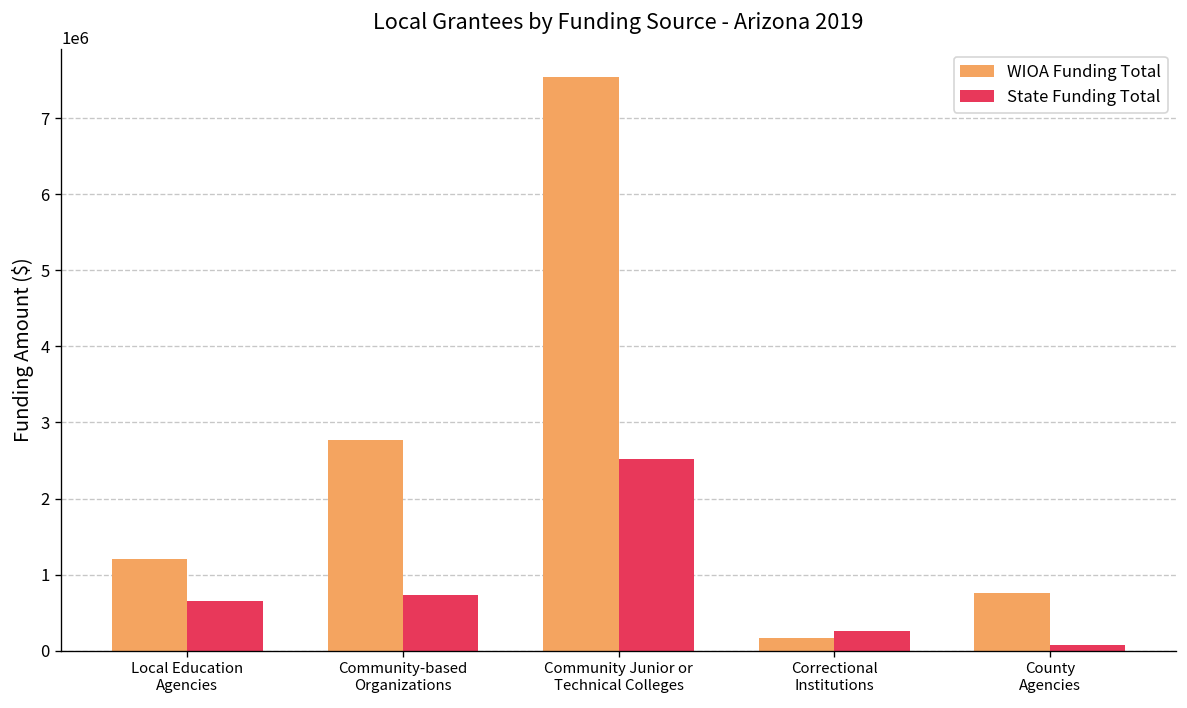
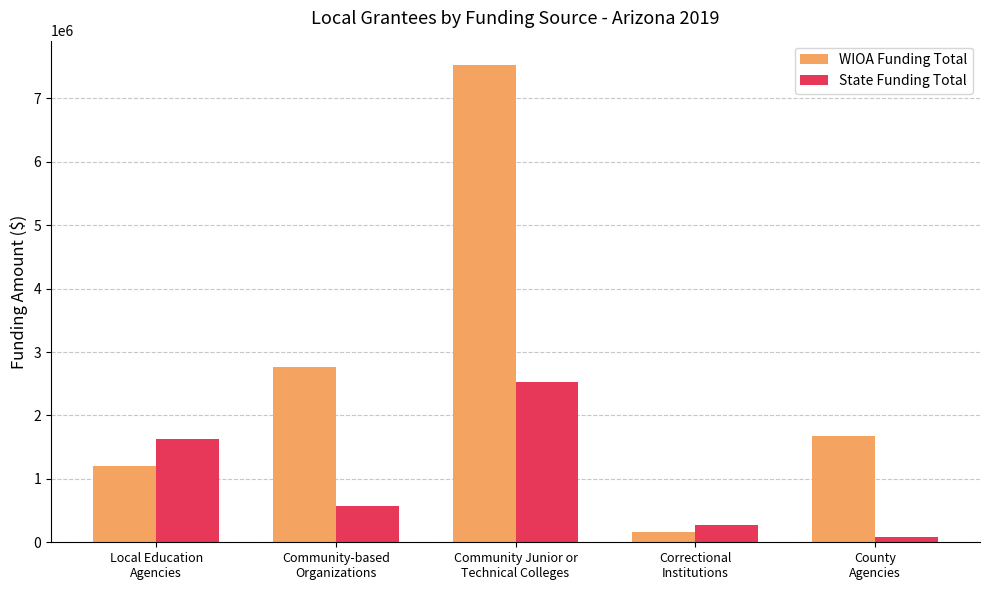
State Funding Total, Local Education Agencies: 700000 -> 1600000
State Funding Total, Community-based Organizations: 700000 -> 600000
WIOA Funding Total, County Agencies: 800000 -> 1700000
